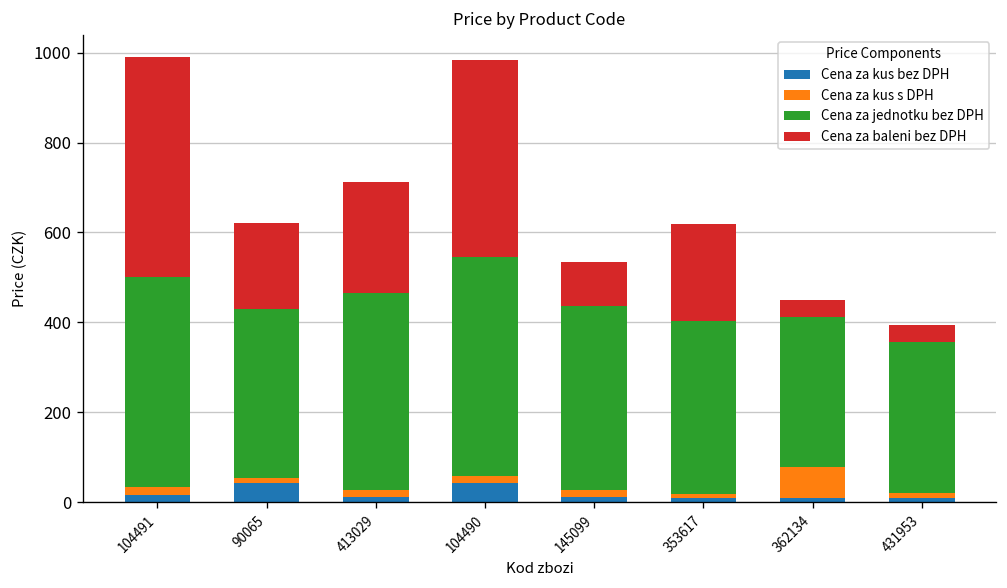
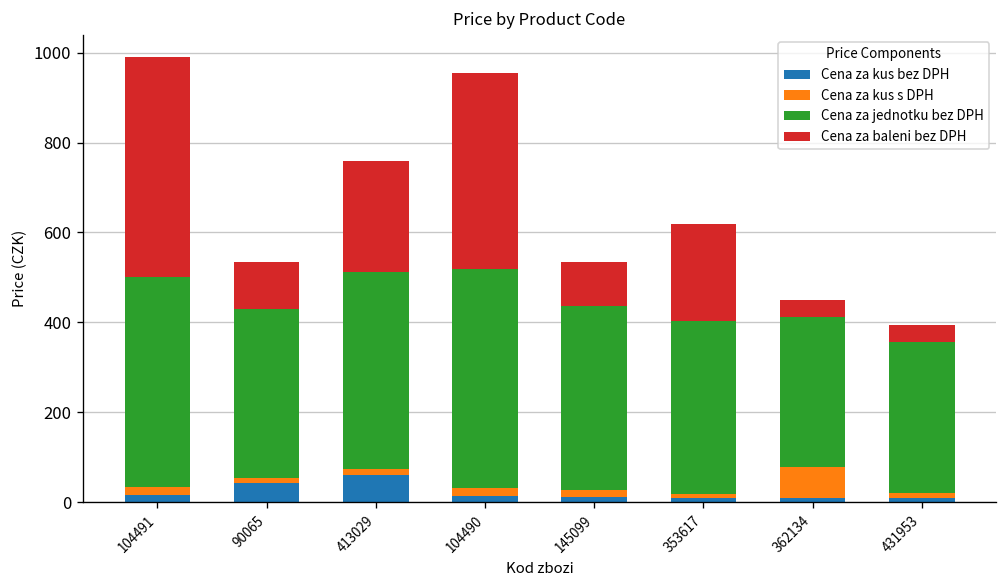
Cena za baleni bez DPH, 90065: 190 -> 110
Cena za kus bez DPH, 413029: 10 -> 60
Cena za kus bez DPH, 104490: 40 -> 10
